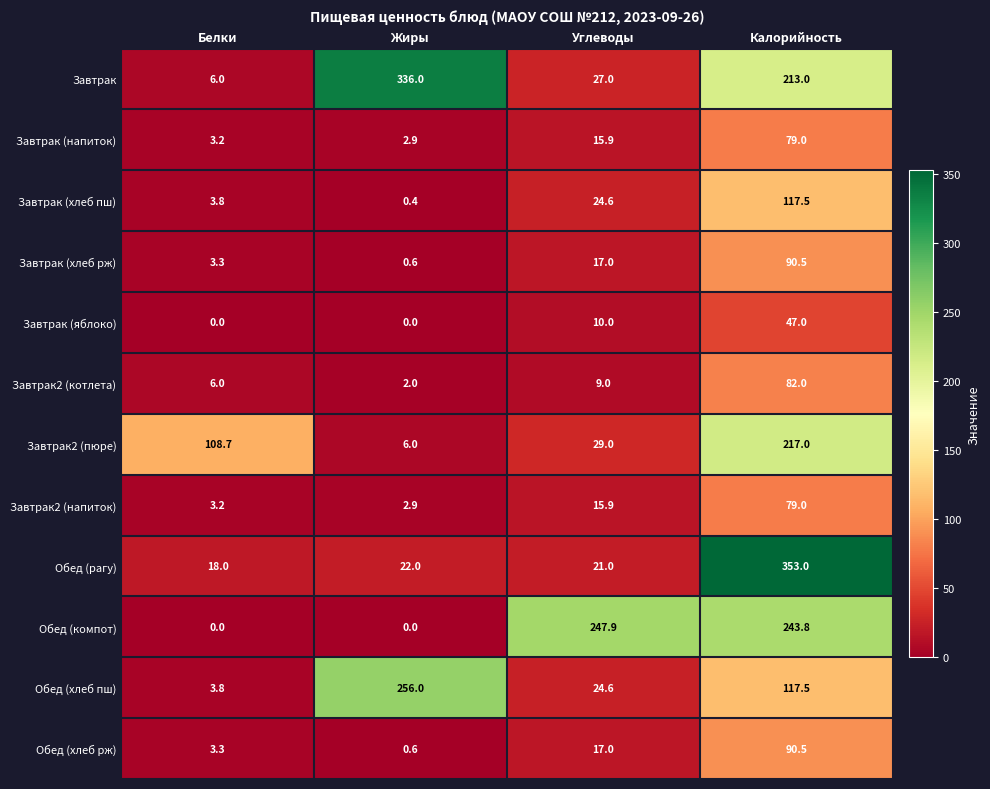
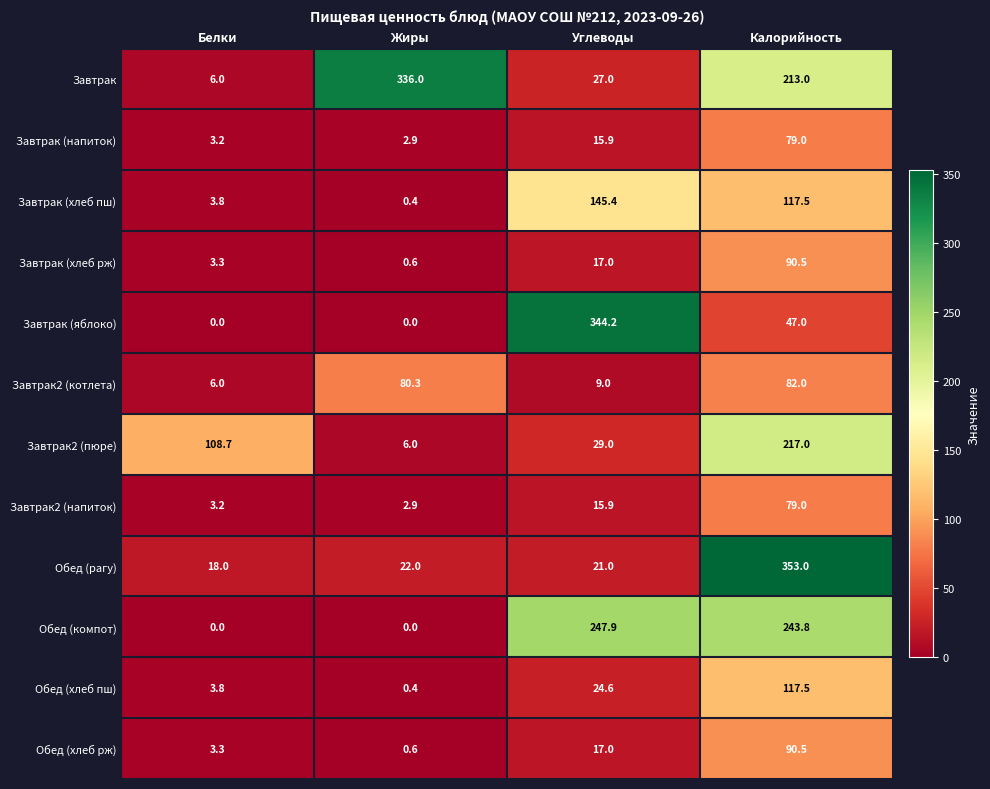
Завтрак (хлеб пш), Углеводы: 24.6 -> 145.4
Завтрак (яблоко), Углеводы: 10.0 -> 344.2
Завтрак2 (котлета), Жиры: 2.0 -> 80.3
Обед (хлеб пш), Жиры: 256.0 -> 0.4
